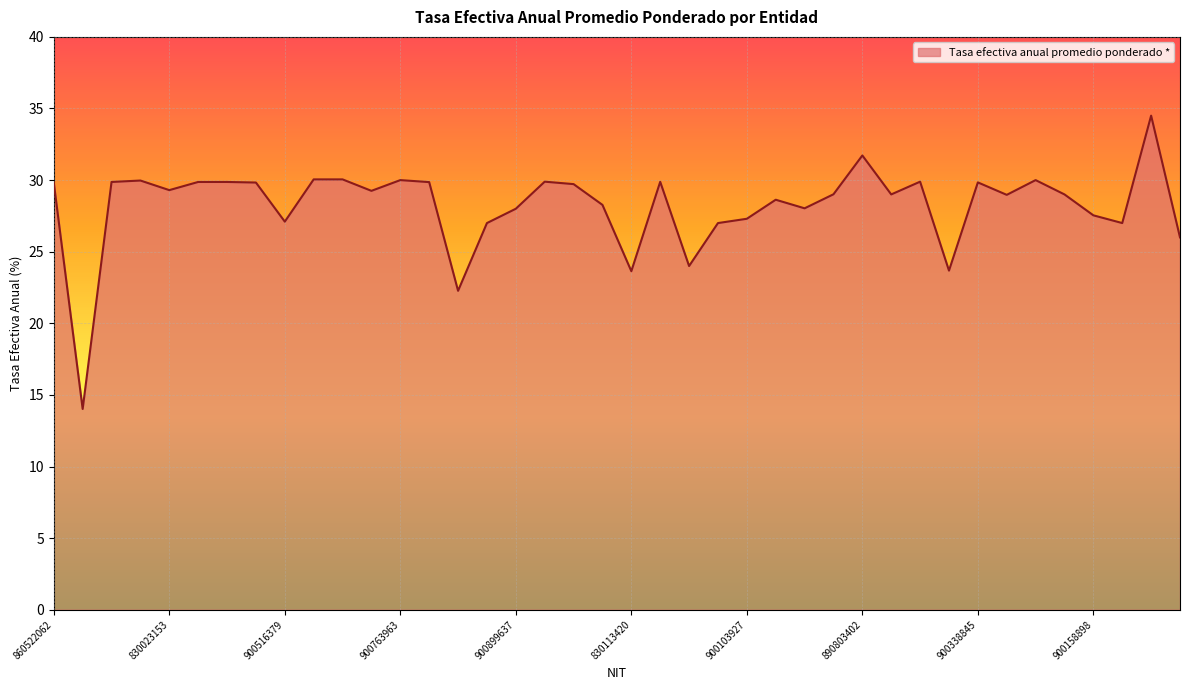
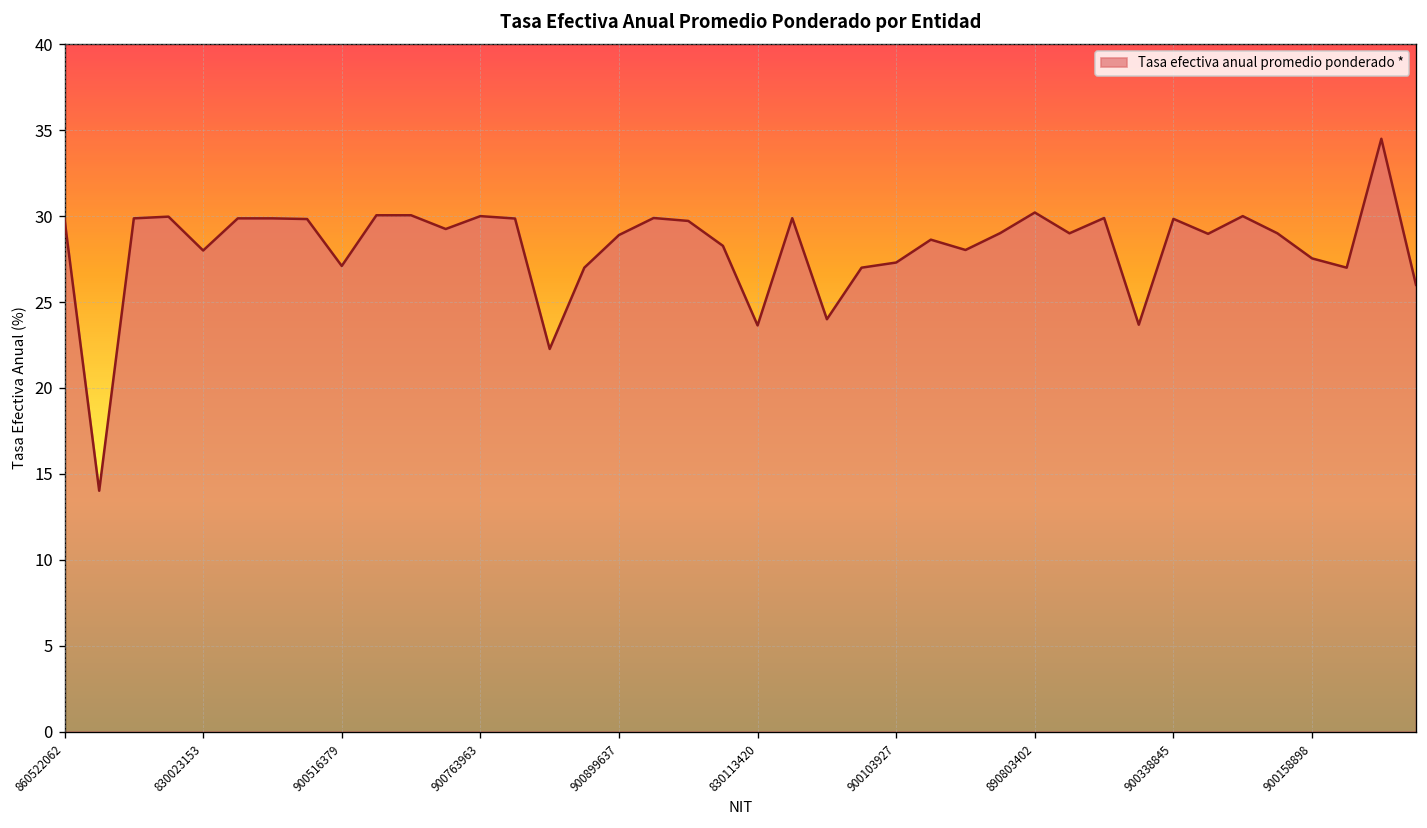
830023153: 29.3 -> 28.0
900899637: 28.0 -> 28.9
890803402: 31.7 -> 30.2
